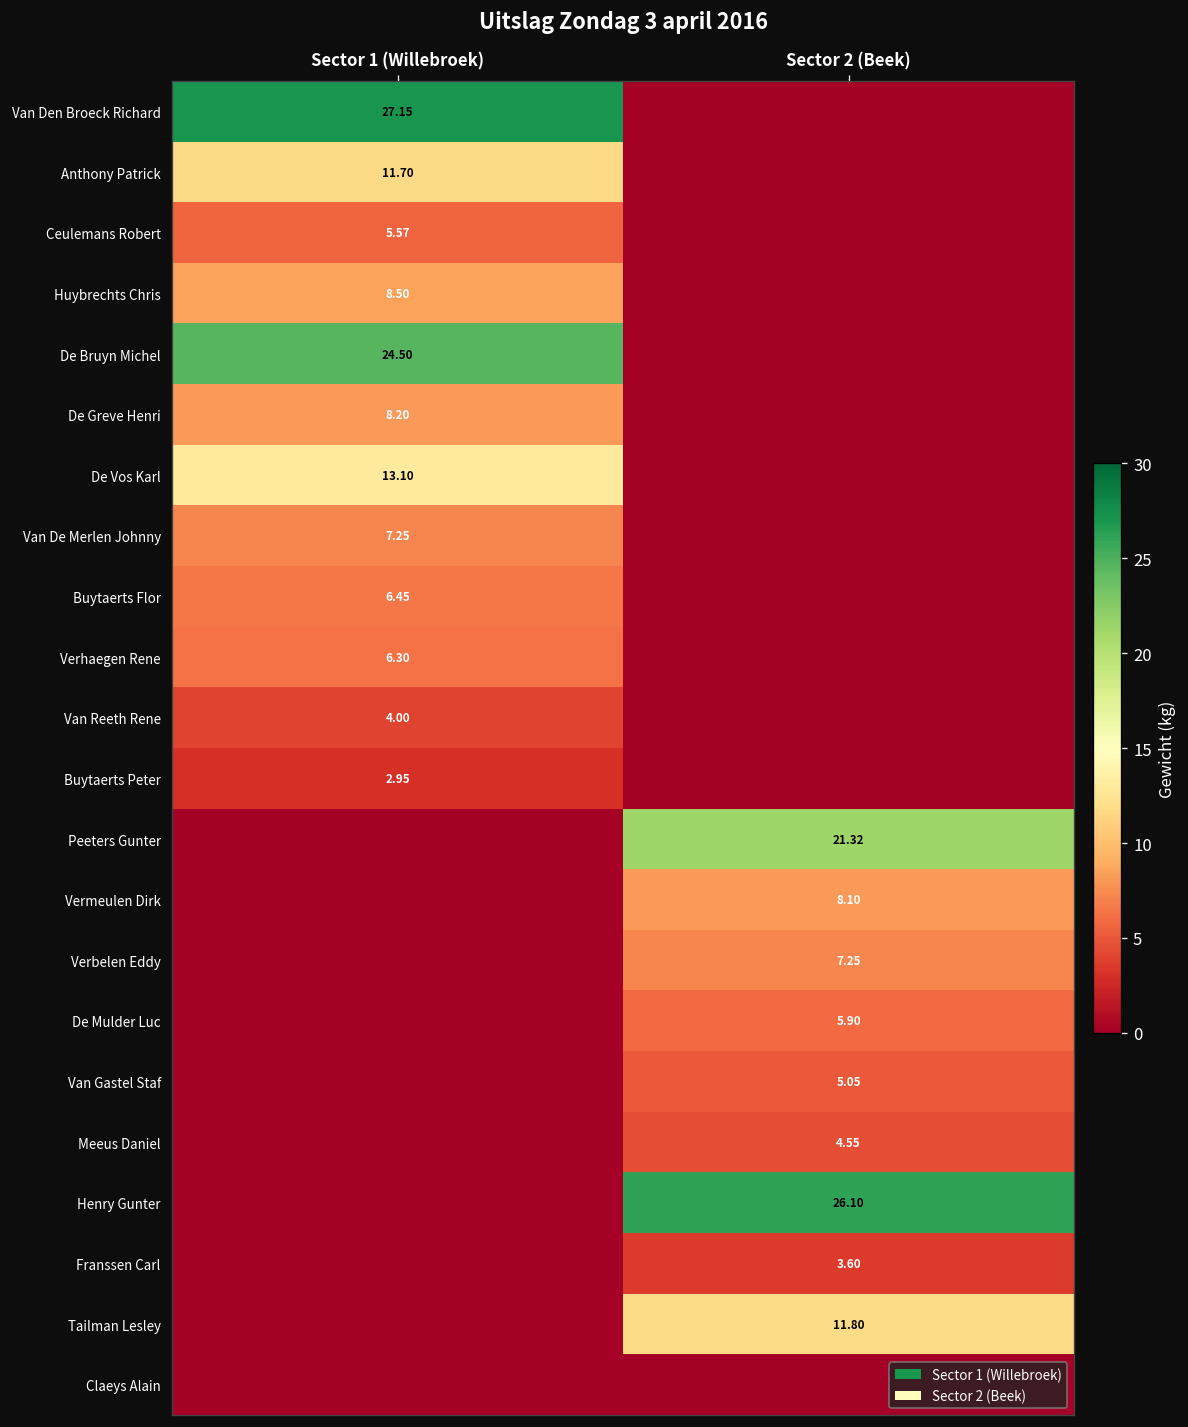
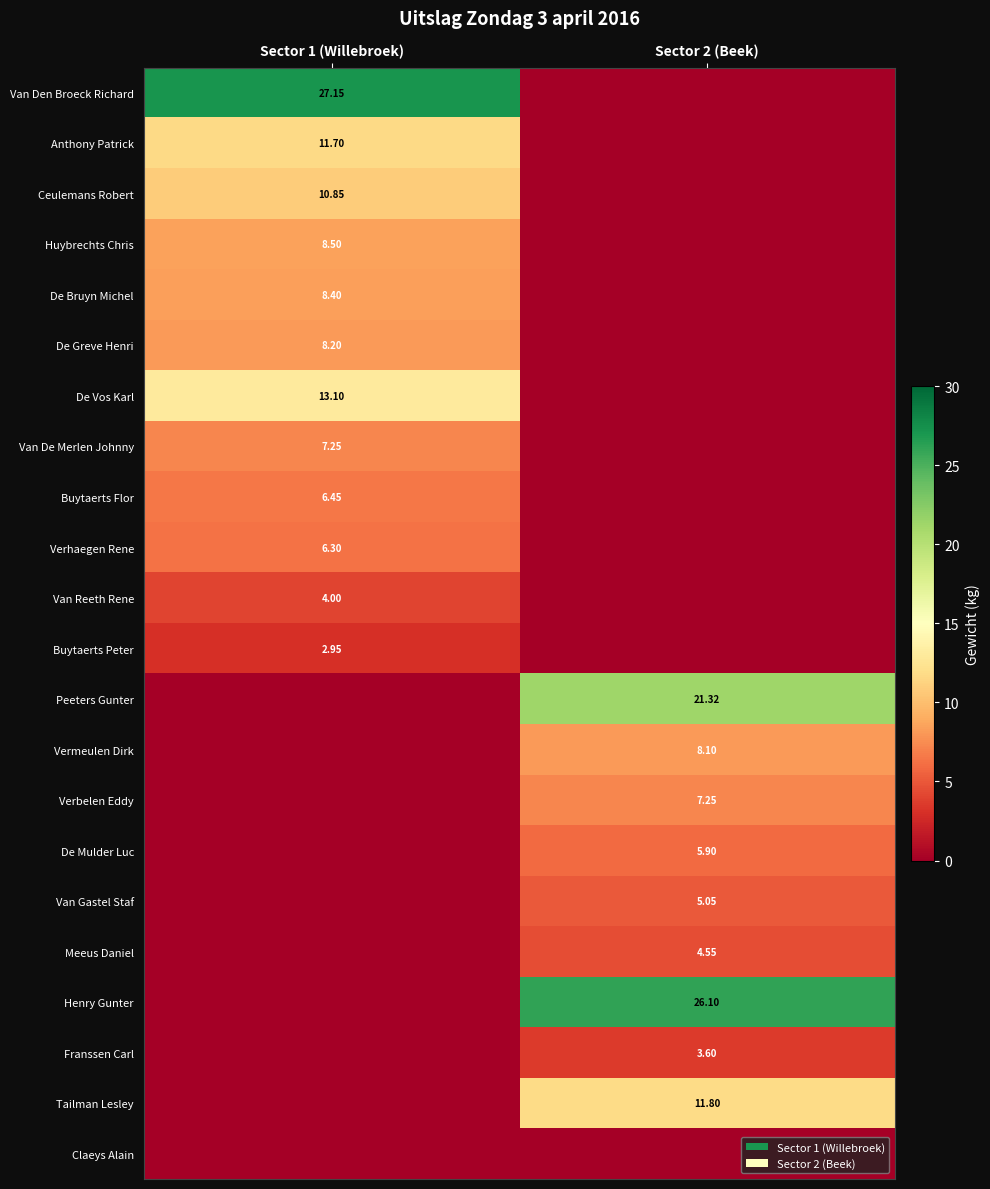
Ceulemans Robert, Sector 1 (Willebroek): 5.57 -> 10.85
De Bruyn Michel, Sector 1 (Willebroek): 24.50 -> 8.40
